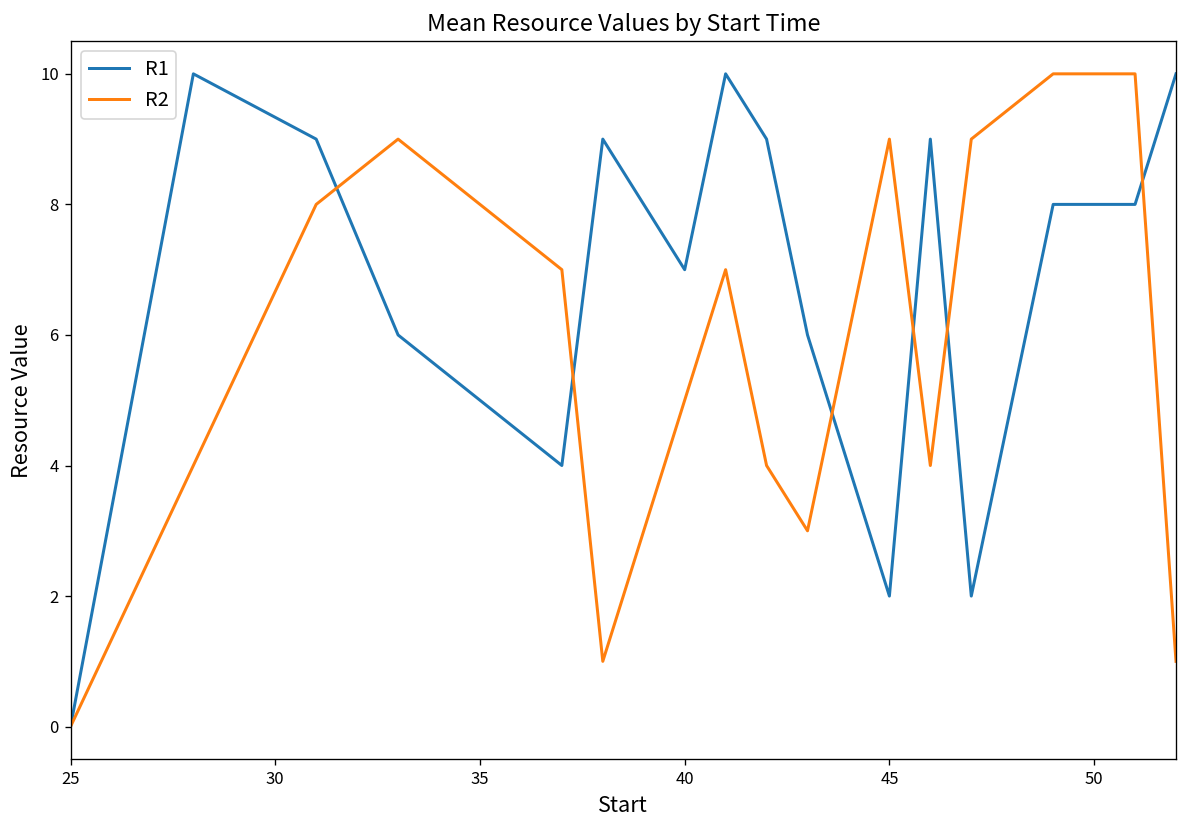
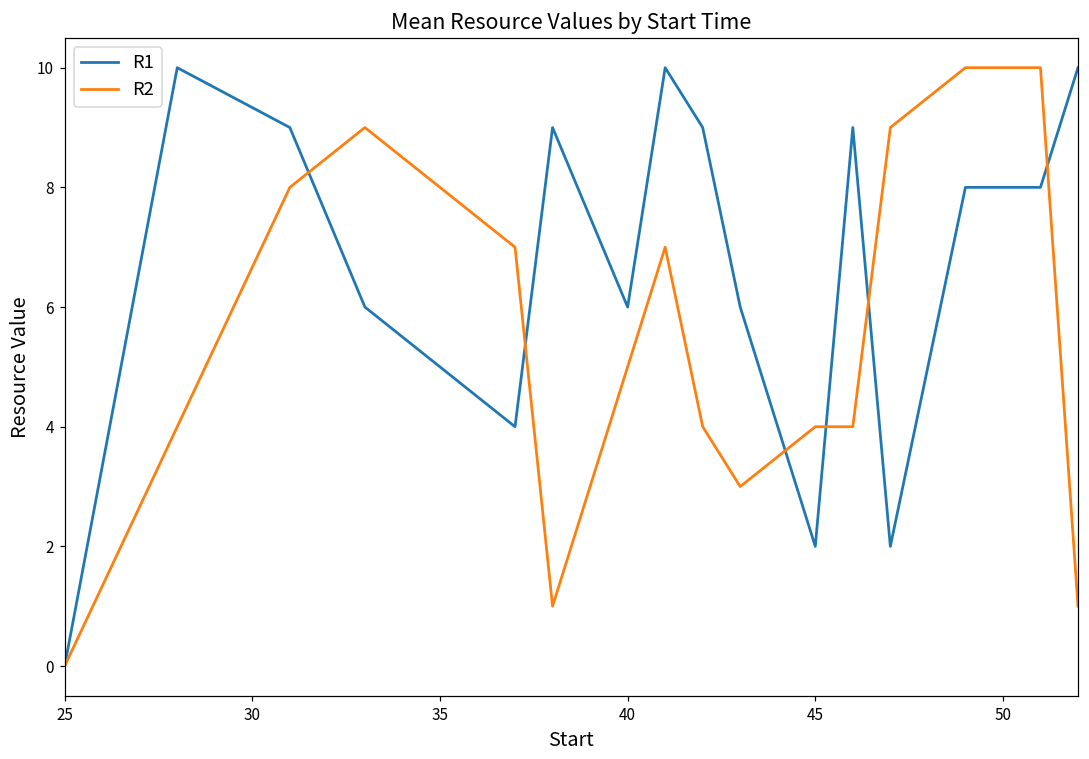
R1, 40: 7 -> 6
R2, 45: 9 -> 4
